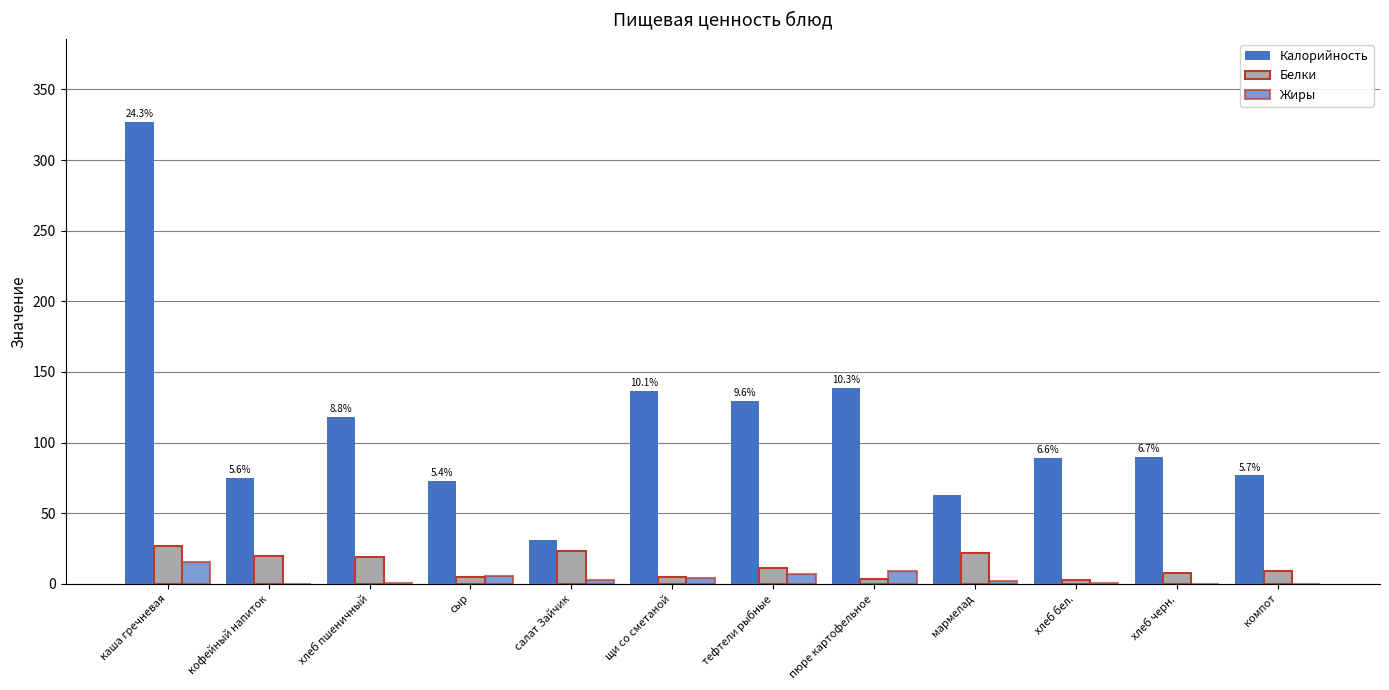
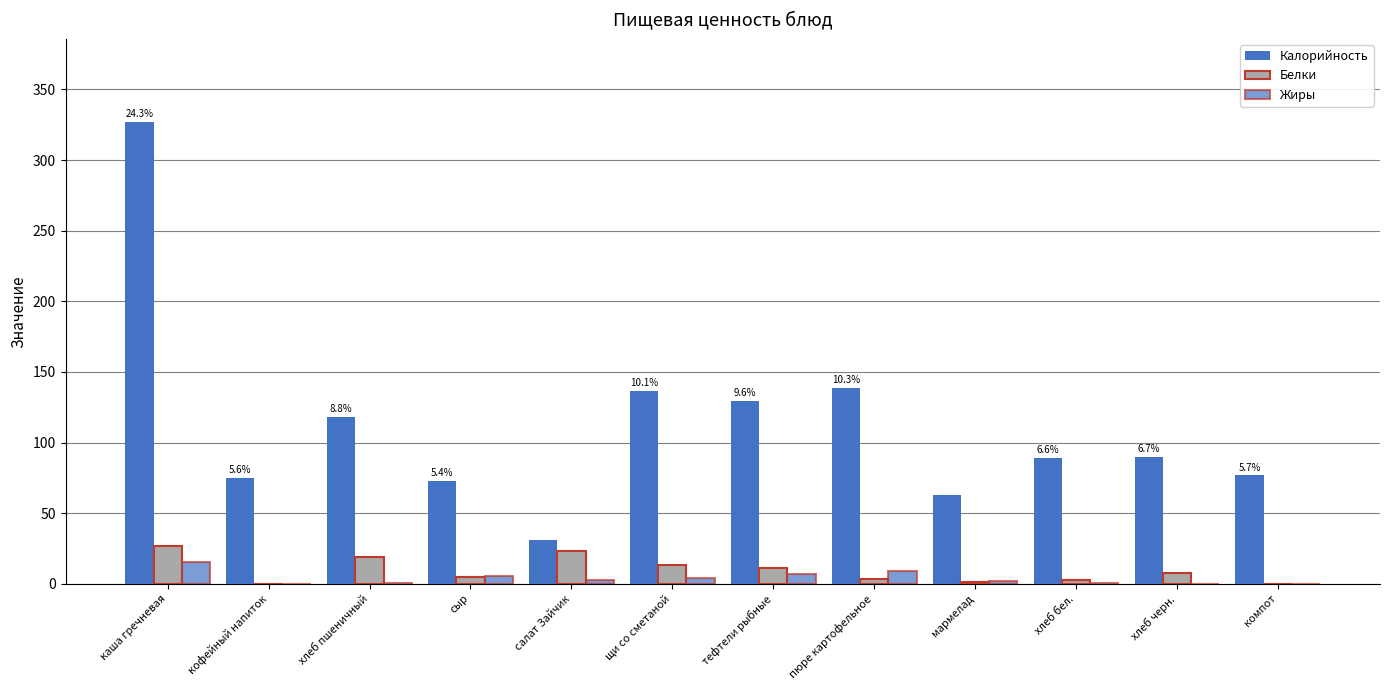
Белки, кофейный напиток: 20 -> 0
Белки, щи со сметаной: 5 -> 13
Белки, мармелад: 22 -> 1
Белки, компот: 9 -> 0
